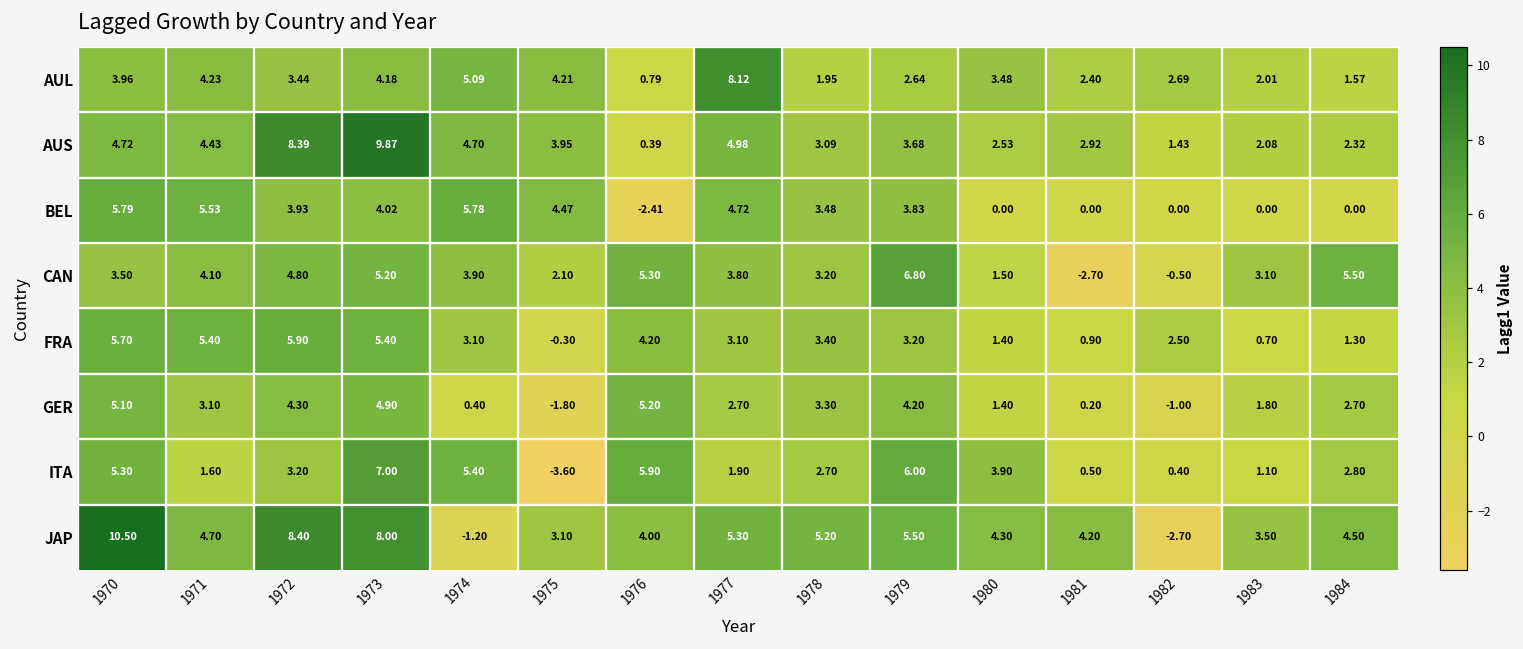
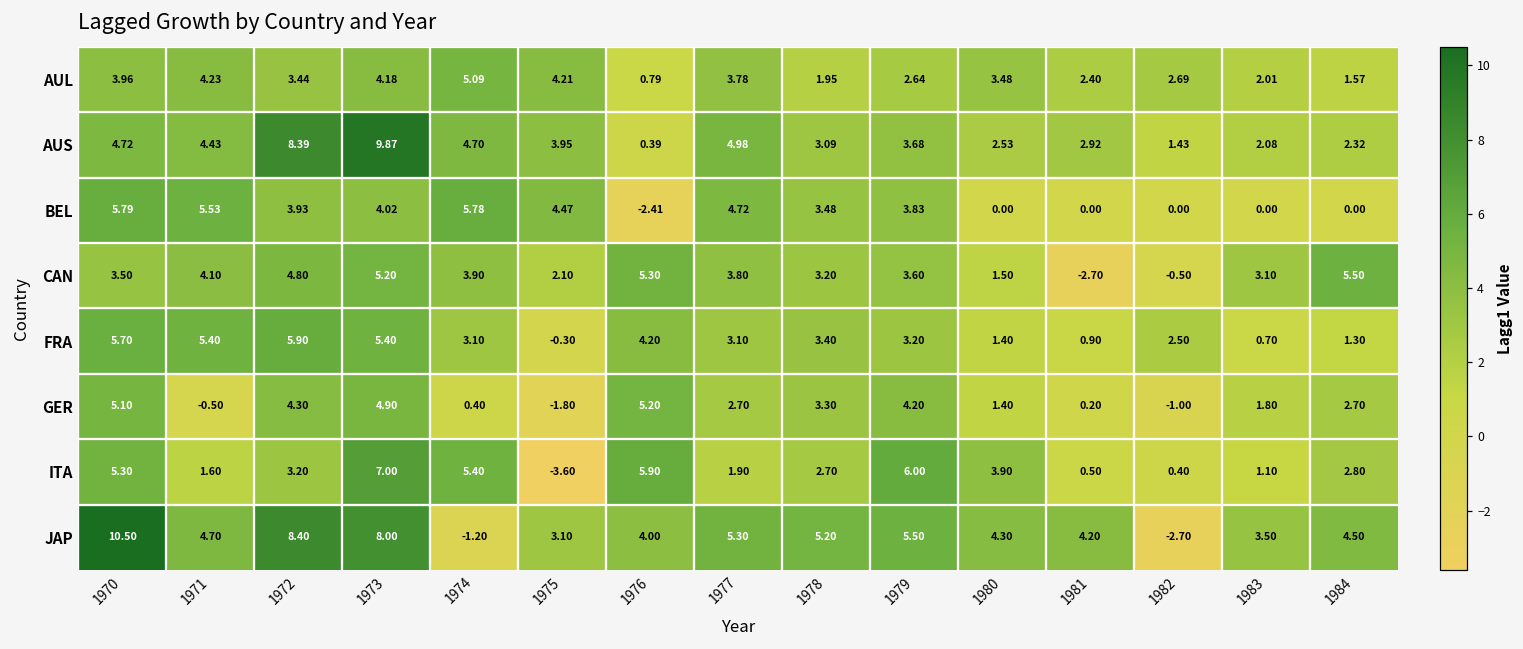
AUL, 1977: 8.12 -> 3.78
CAN, 1979: 6.80 -> 3.60
GER, 1971: 3.10 -> -0.50
